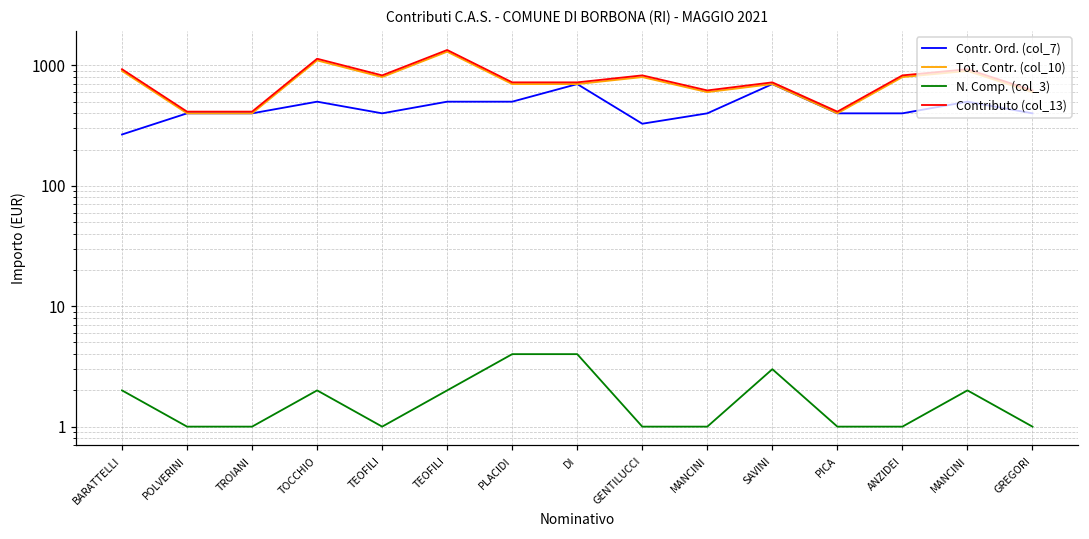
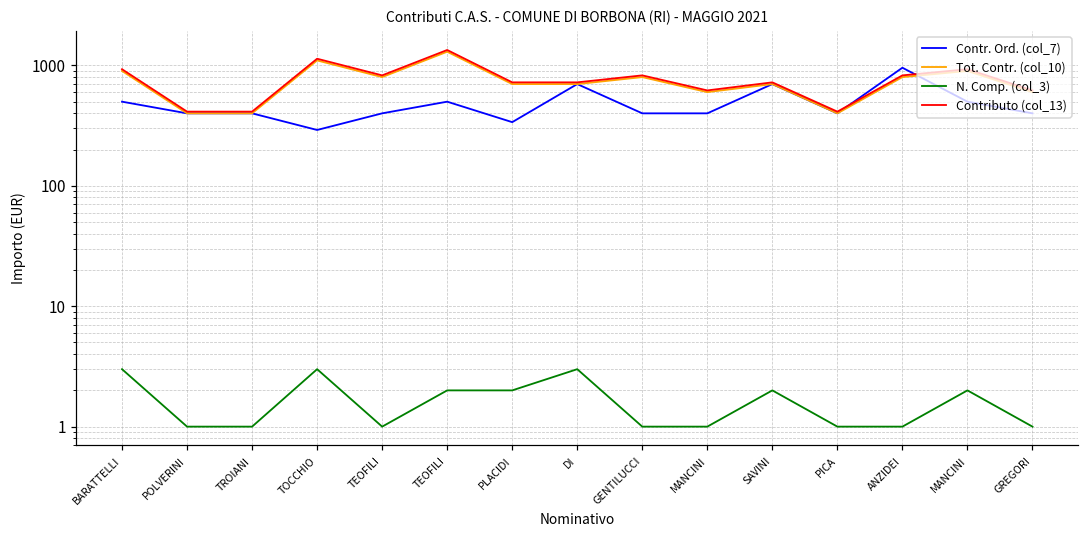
Contr. Ord. (col_7), BARATTELLI: 270 -> 500
N. Comp. (col_3), BARATTELLI: 2 -> 3
Contr. Ord. (col_7), TOCCHIO: 500 -> 290
N. Comp. (col_3), TOCCHIO: 2 -> 3
Contr. Ord. (col_7), PLACIDI: 500 -> 340
N. Comp. (col_3), PLACIDI: 4 -> 2
N. Comp. (col_3), DI: 4 -> 3
Contr. Ord. (col_7), GENTILUCCI: 330 -> 400
N. Comp. (col_3), SAVINI: 3 -> 2
Contr. Ord. (col_7), ANZIDEI: 400 -> 1000
